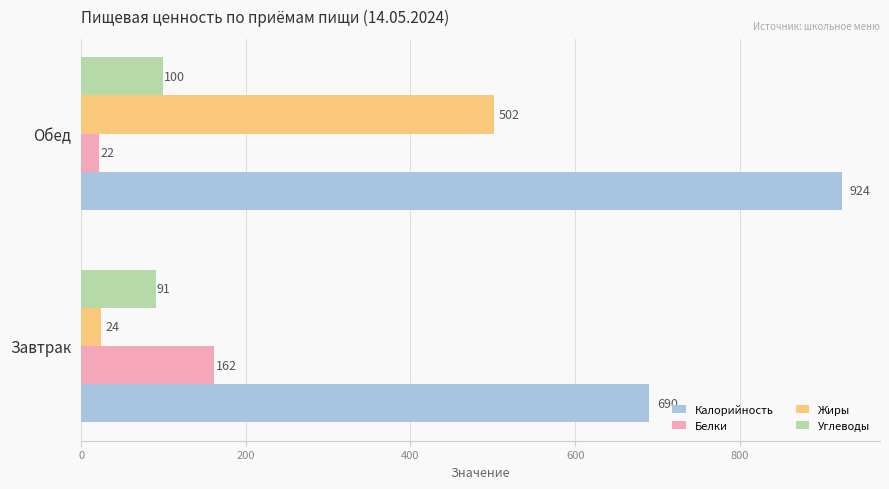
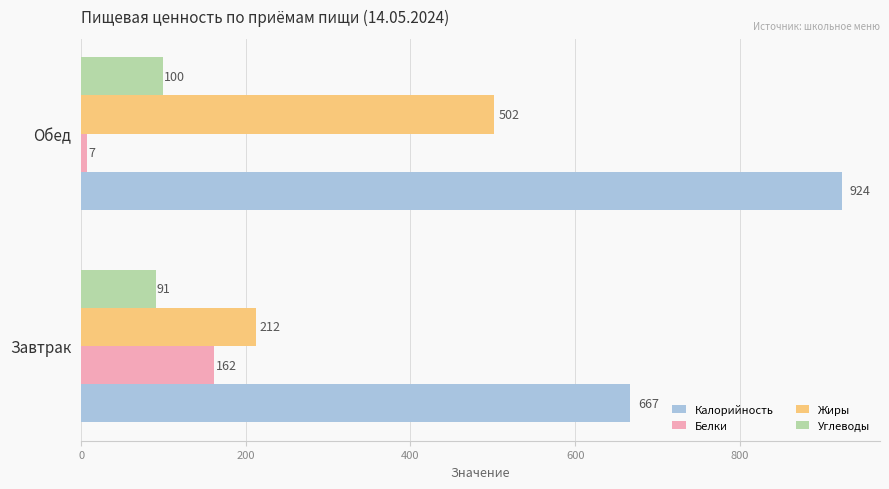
Белки, Обед: 22 -> 7
Жиры, Завтрак: 24 -> 212
Калорийность, Завтрак: 690 -> 667
